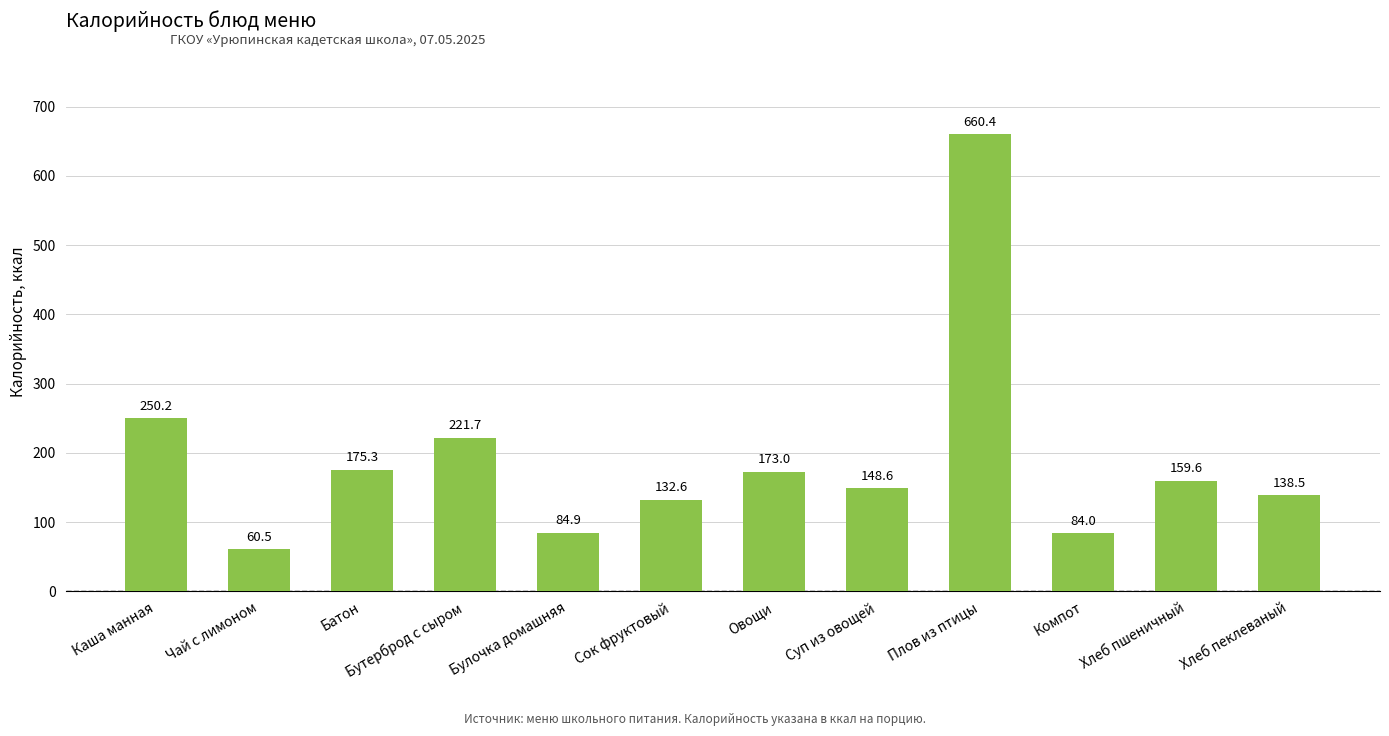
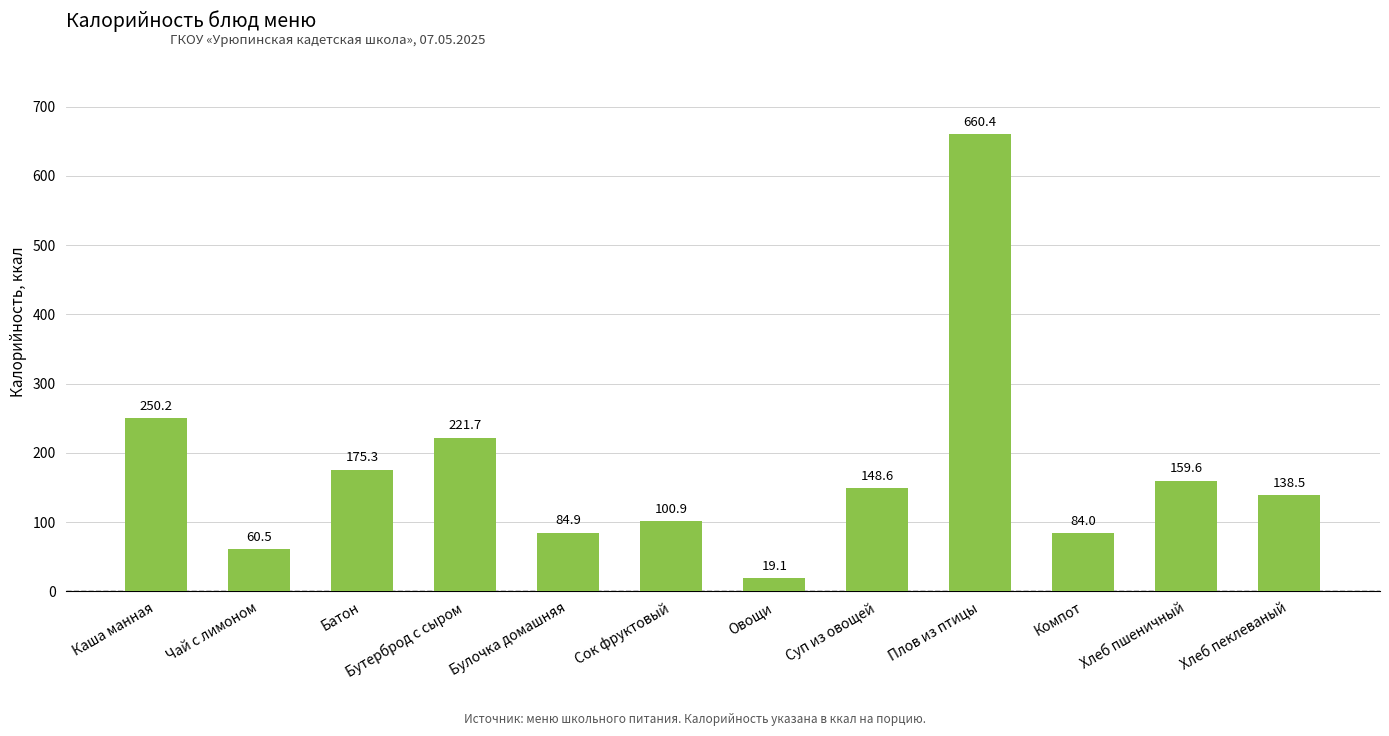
Сок фруктовый: 132.6 -> 100.9
Овощи: 173.0 -> 19.1
